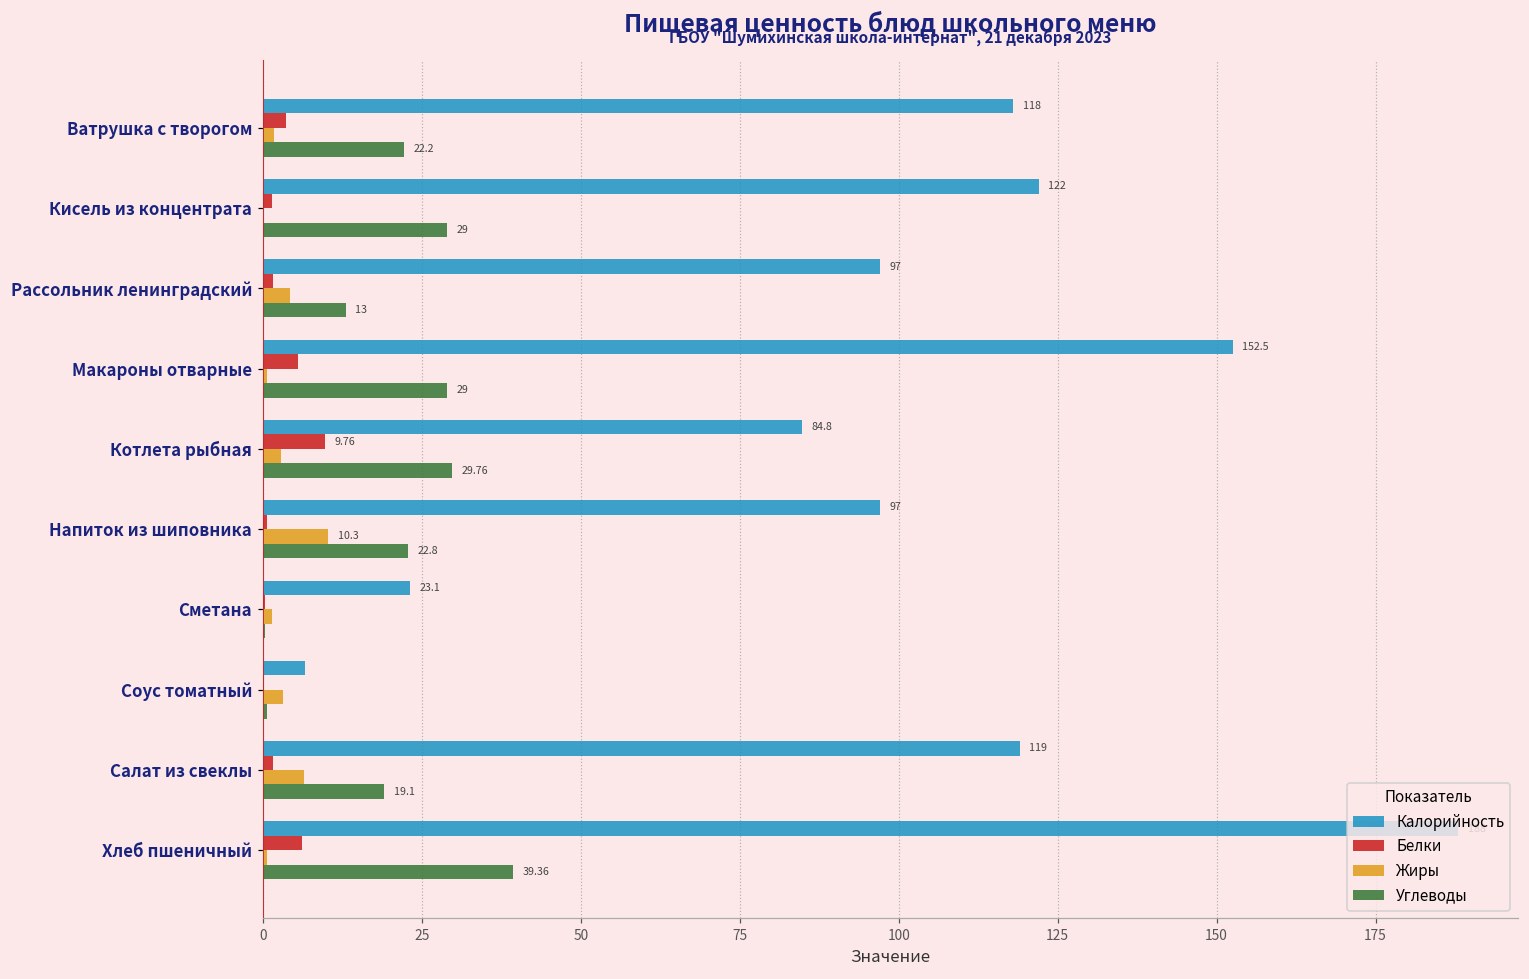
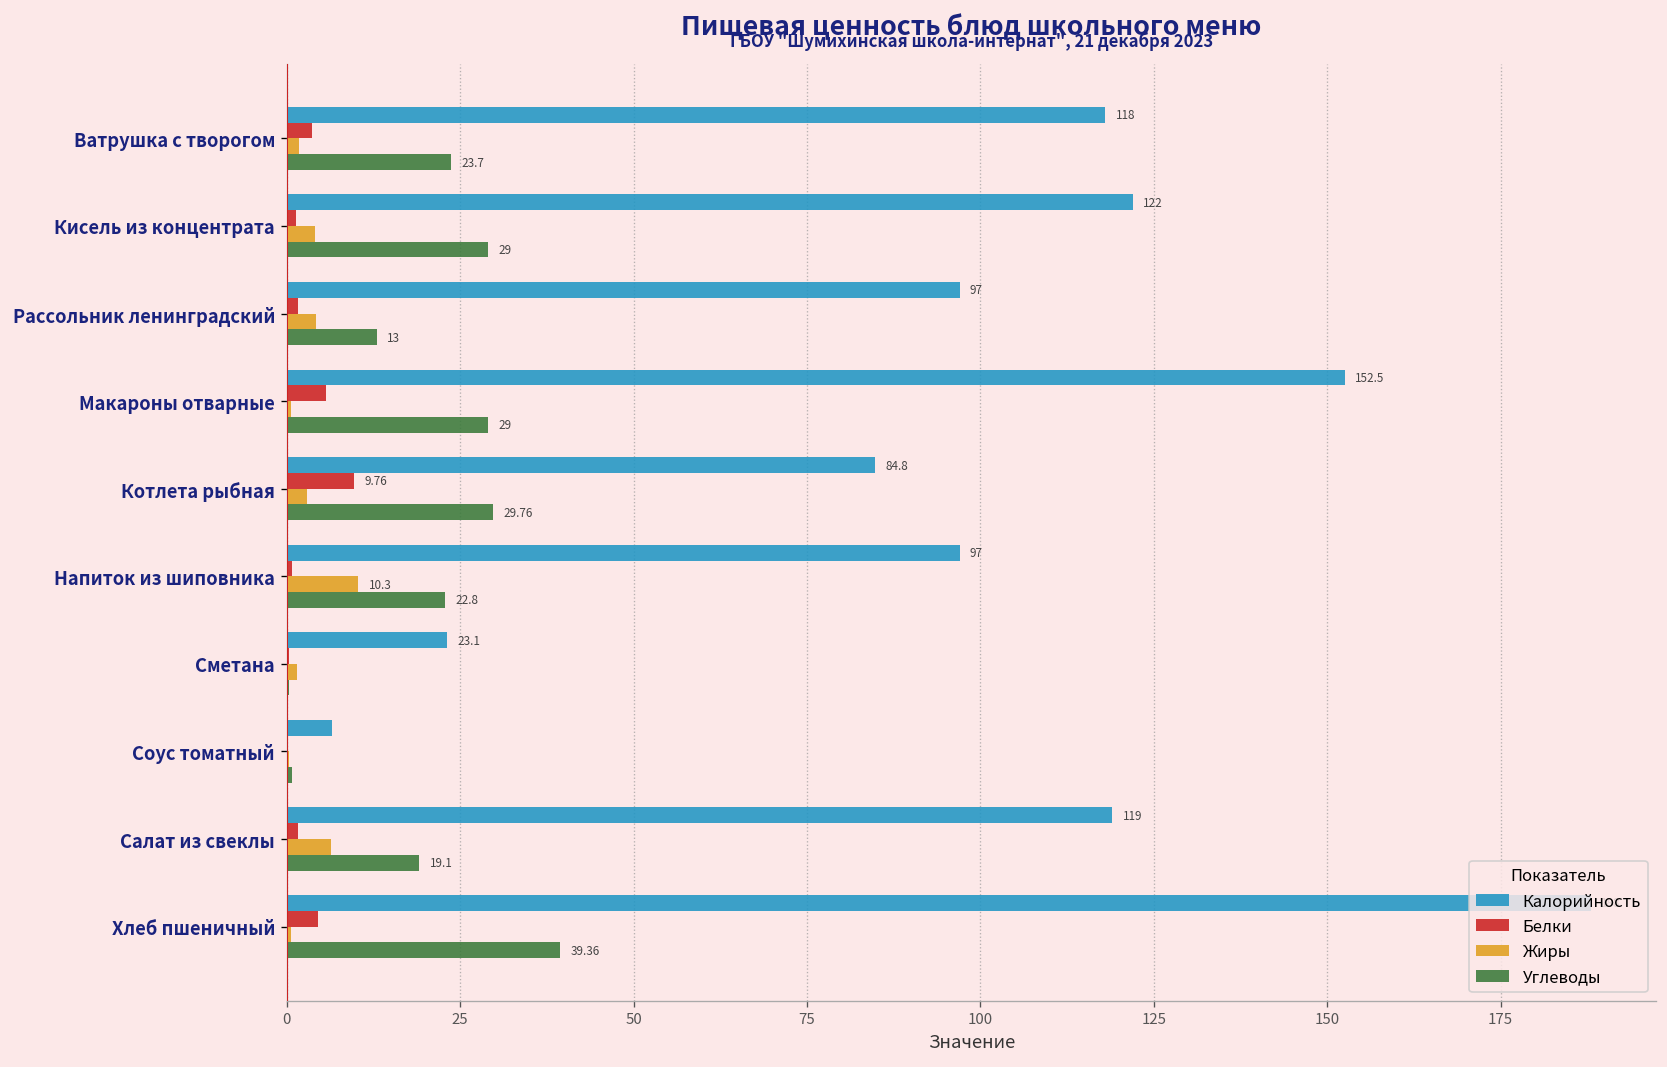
Углеводы, Ватрушка с творогом: 22.2 -> 23.7
Жиры, Кисель из концентрата: 0 -> 4
Жиры, Соус томатный: 3 -> 0
Белки, Хлеб пшеничный: 6 -> 5
